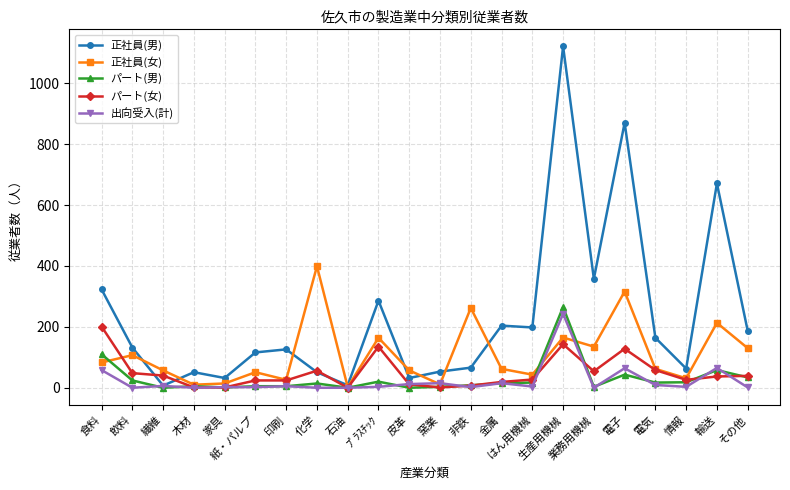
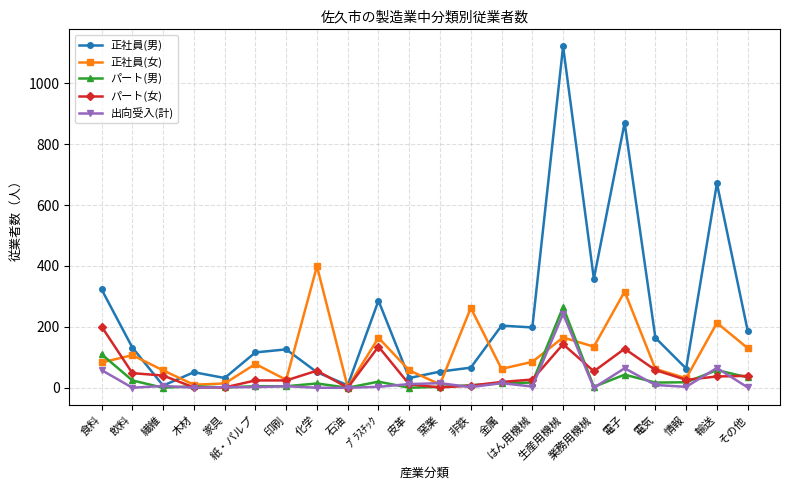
正社員(女), 紙・パルプ: 50 -> 80
正社員(女), はん用機械: 40 -> 90
